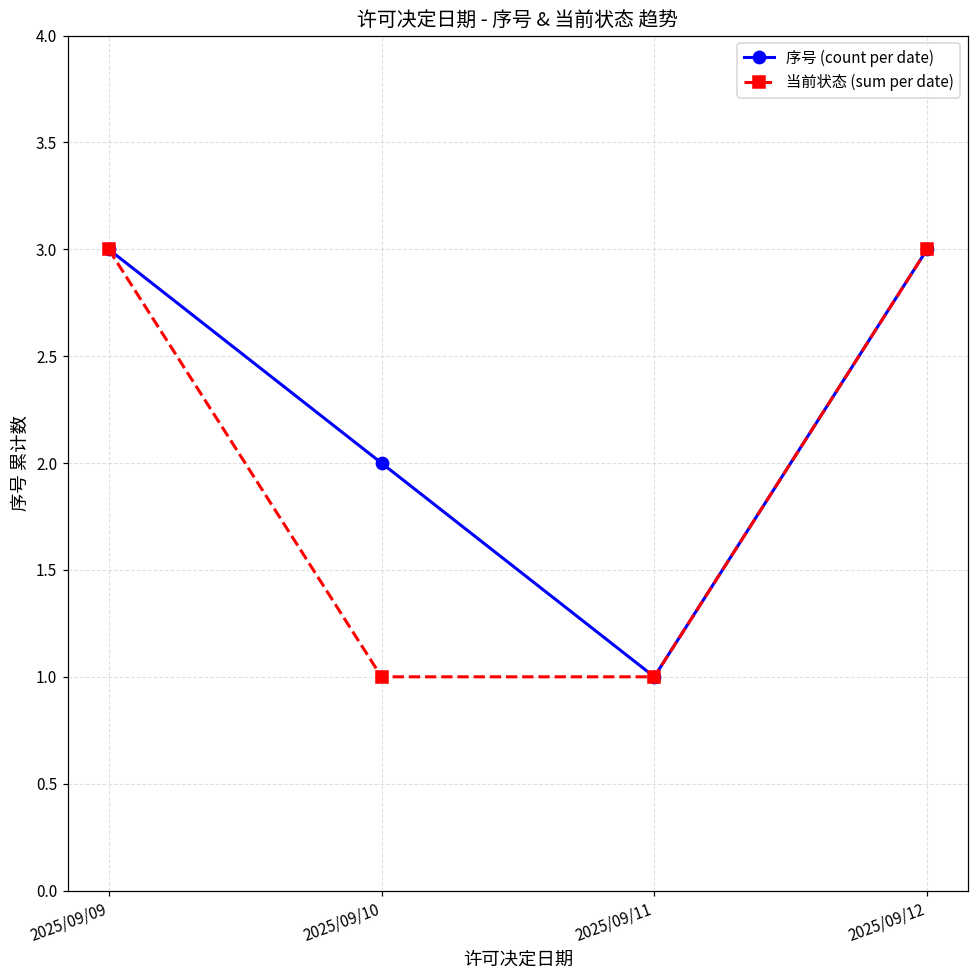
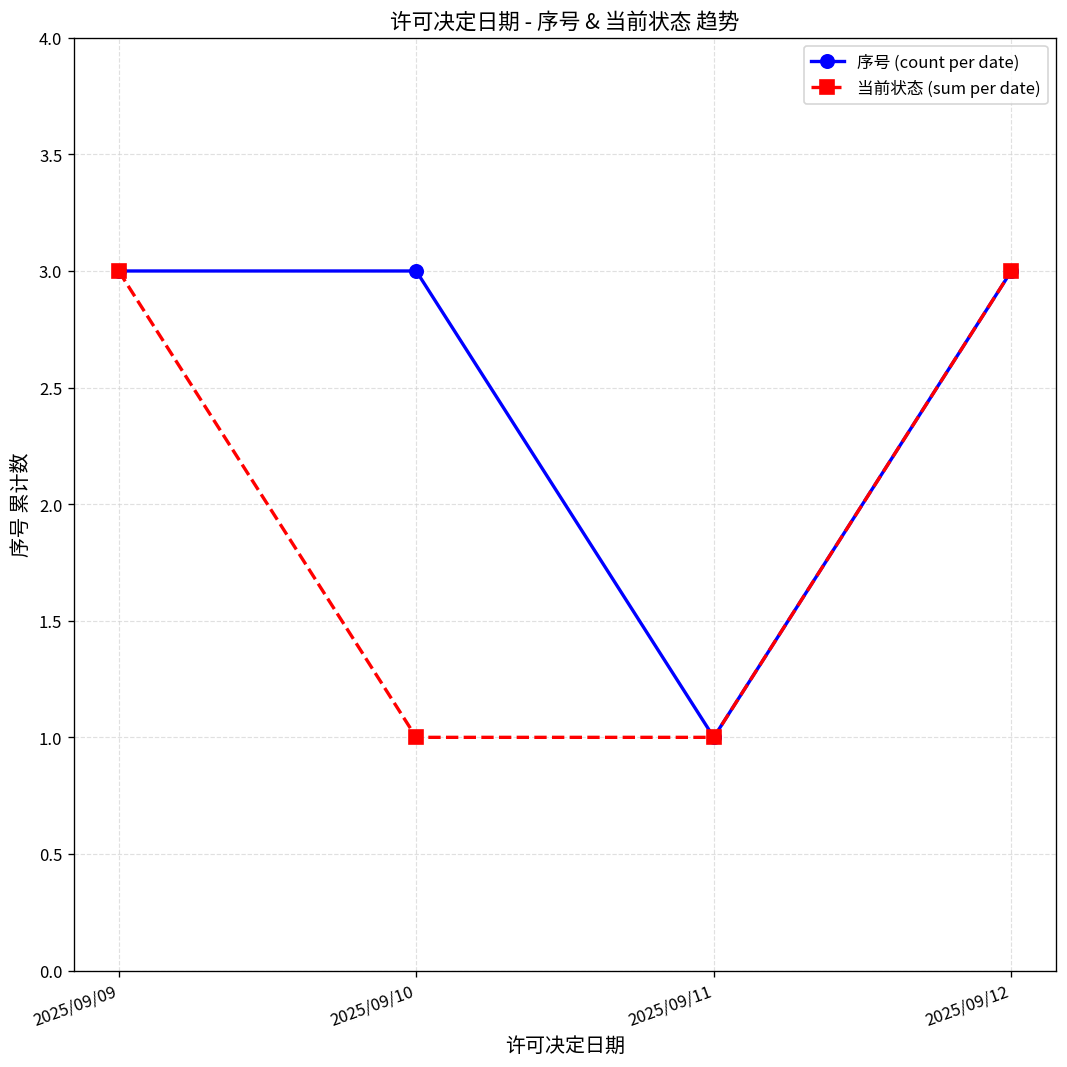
序号 (count per date), 2025/09/10: 2 -> 3
